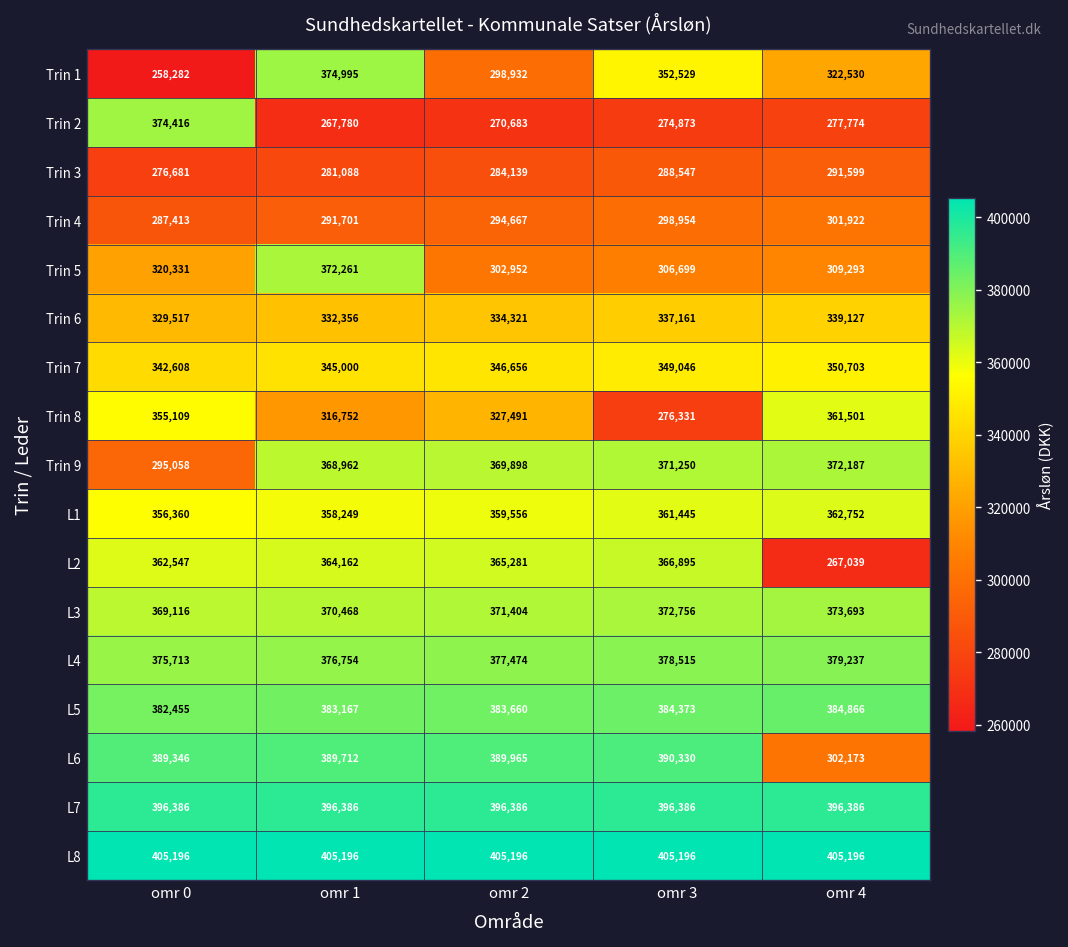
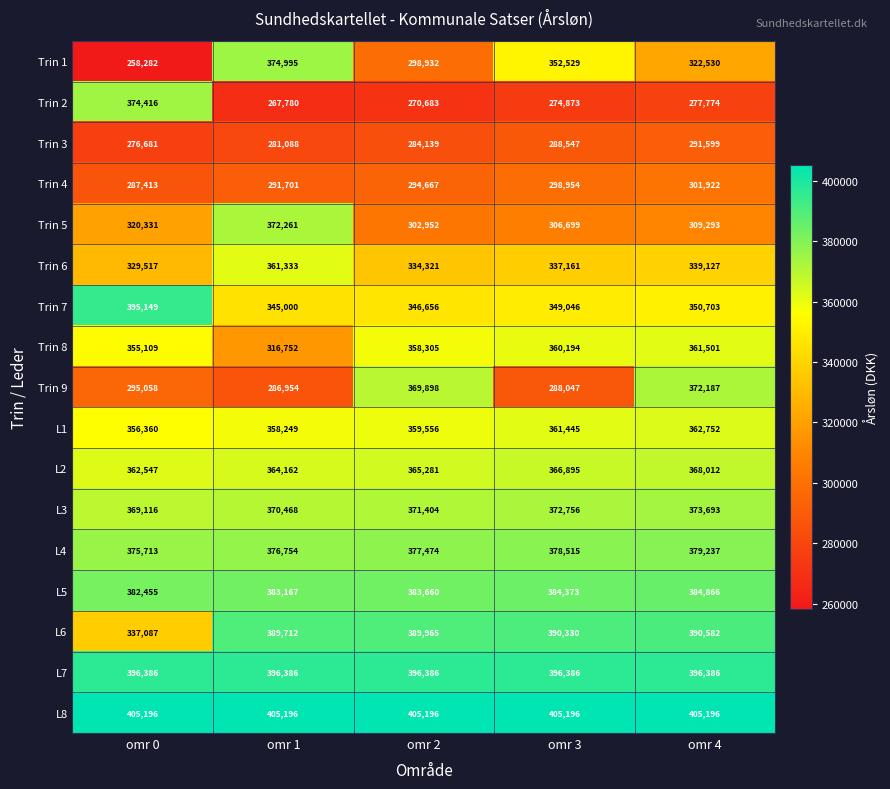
Trin 6, omr 1: 332,356 -> 361,333
Trin 7, omr 0: 342,608 -> 395,149
Trin 8, omr 2: 327,491 -> 358,305
Trin 8, omr 3: 276,331 -> 360,194
Trin 9, omr 1: 368,962 -> 286,954
Trin 9, omr 3: 371,250 -> 288,047
L2, omr 4: 267,039 -> 368,012
L6, omr 0: 389,346 -> 337,087
L6, omr 4: 302,173 -> 390,582
